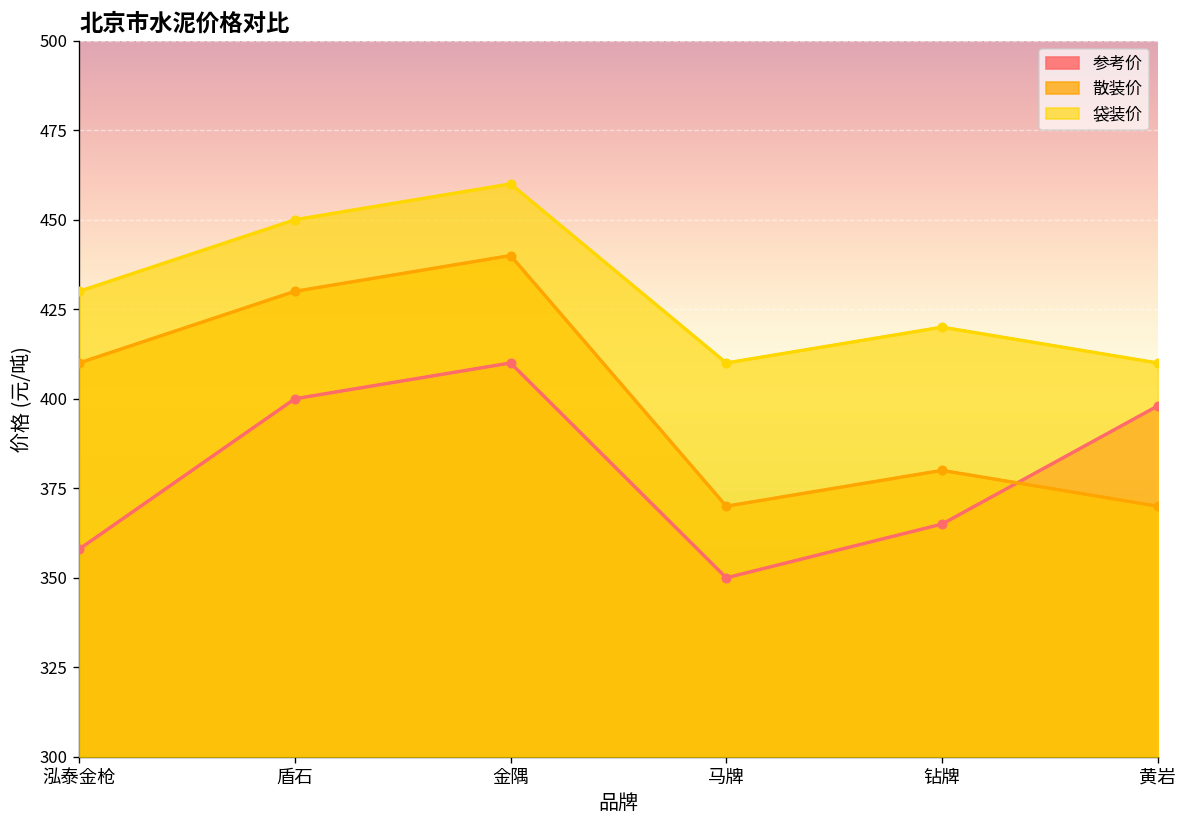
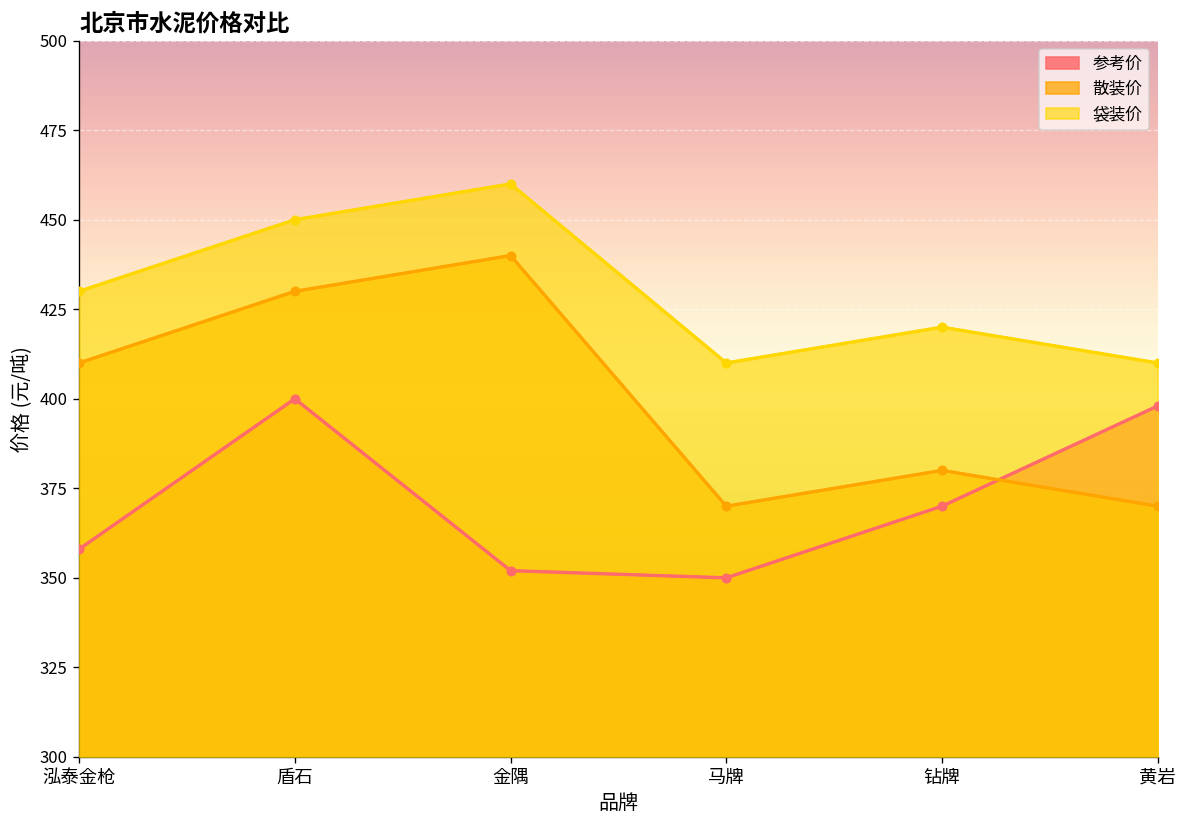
参考价, 金隅: 410 -> 352
参考价, 钻牌: 365 -> 370
